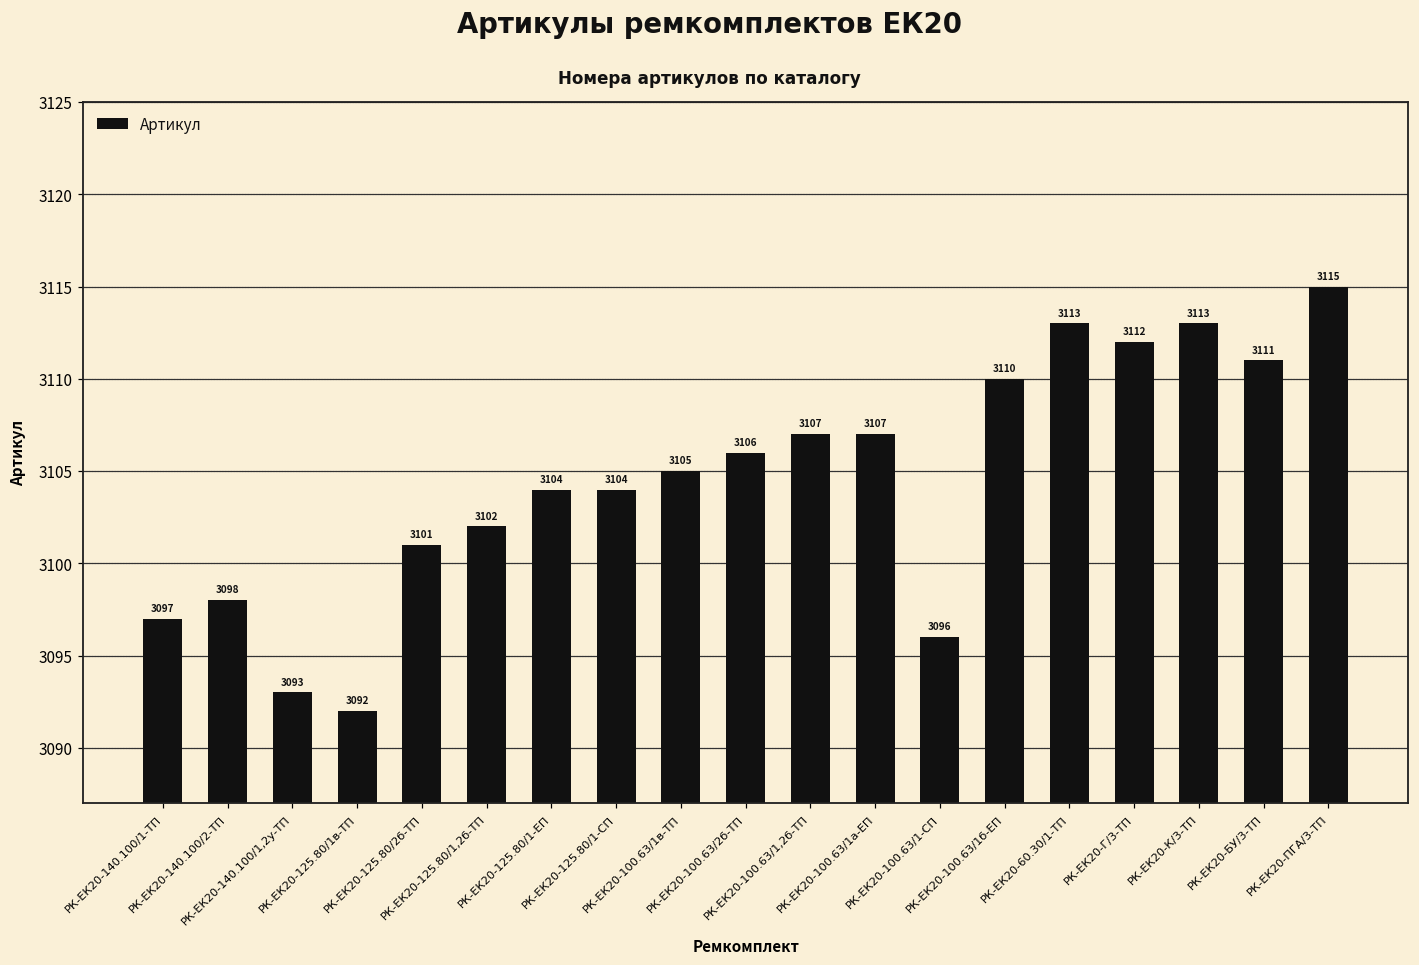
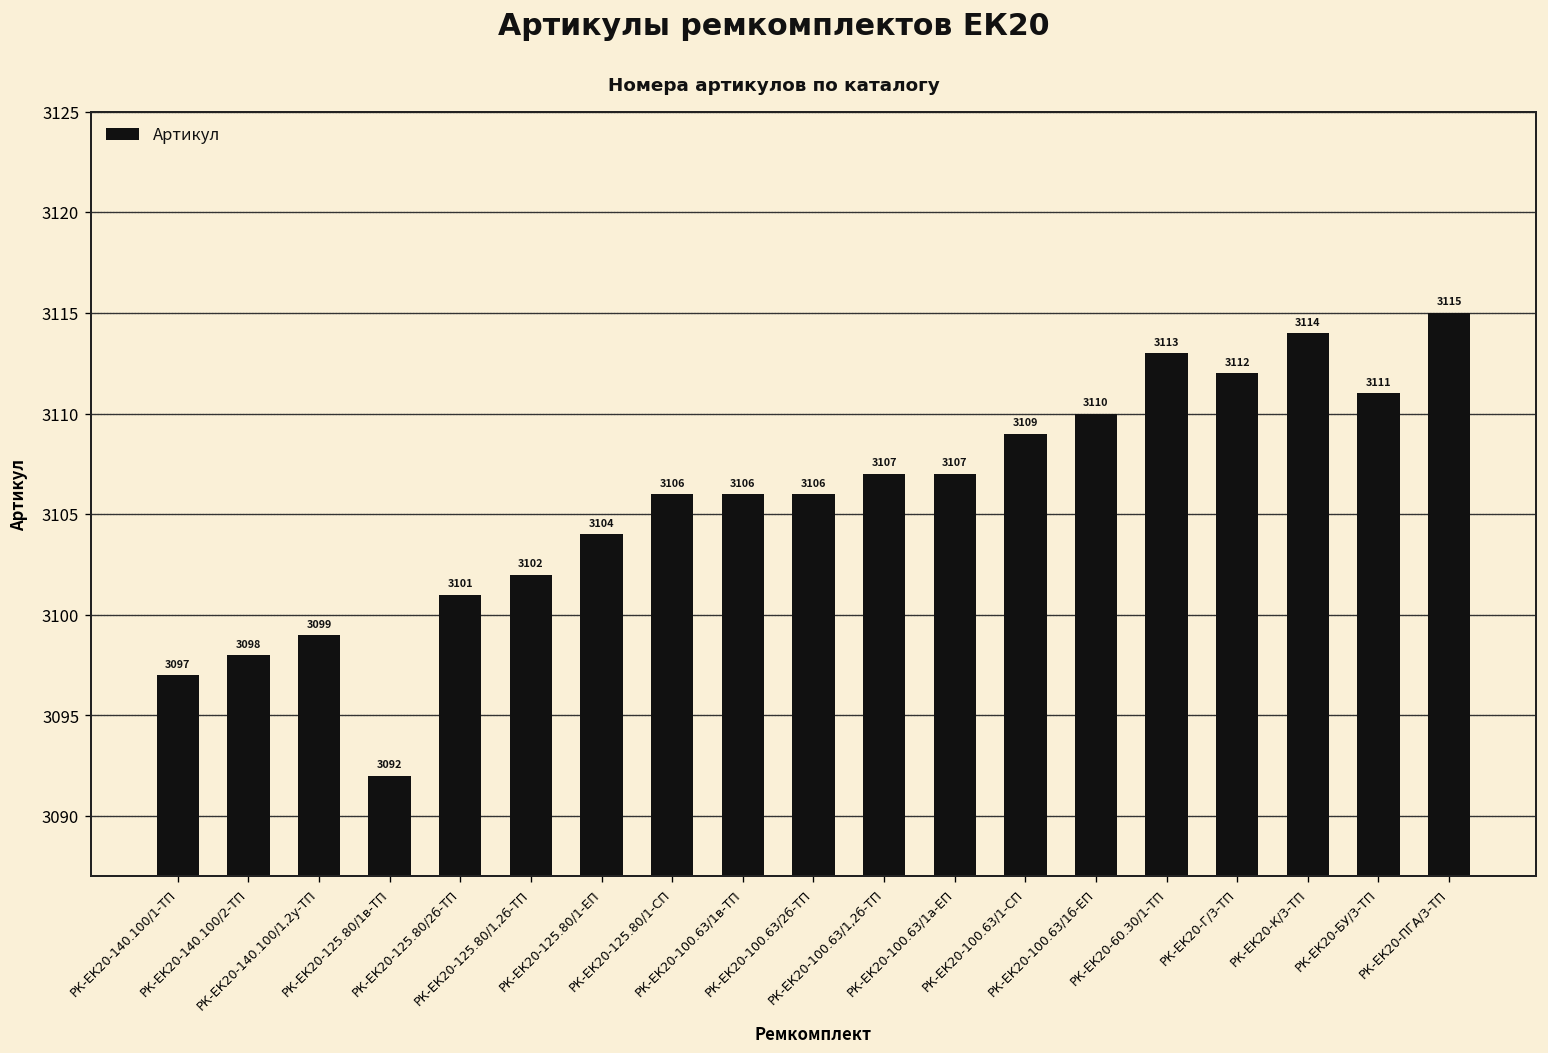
РК-ЕК20-140.100/1,2у-ТП: 3093 -> 3099
РК-ЕК20-125.80/1-СП: 3104 -> 3106
РК-ЕК20-100.63/1в-ТП: 3105 -> 3106
РК-ЕК20-100.63/1-СП: 3096 -> 3109
РК-ЕК20-К/3-ТП: 3113 -> 3114
